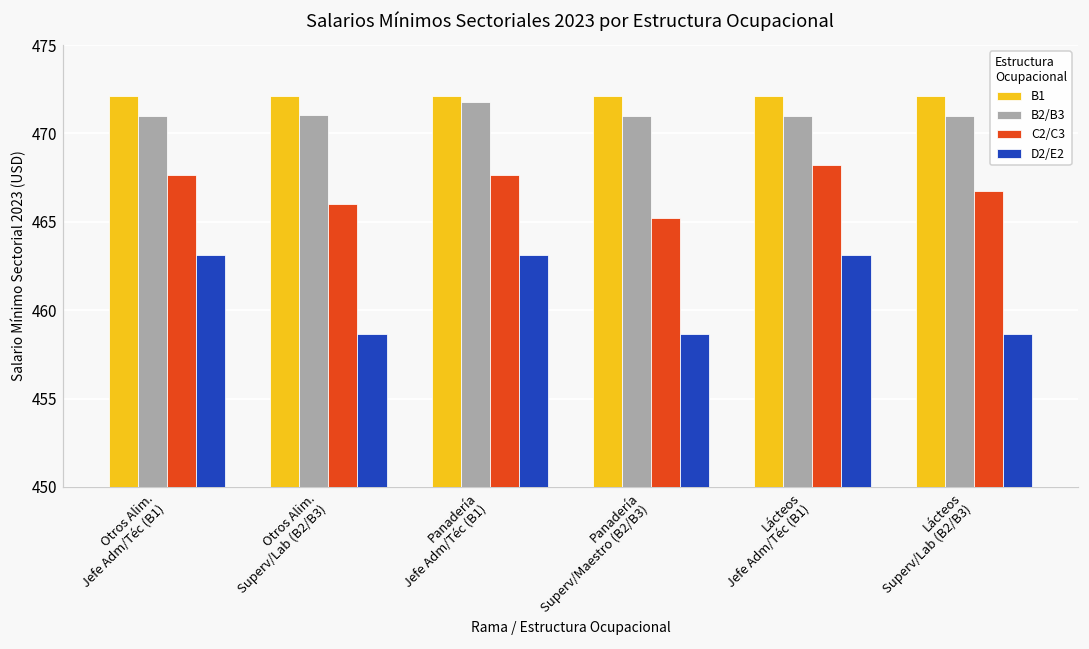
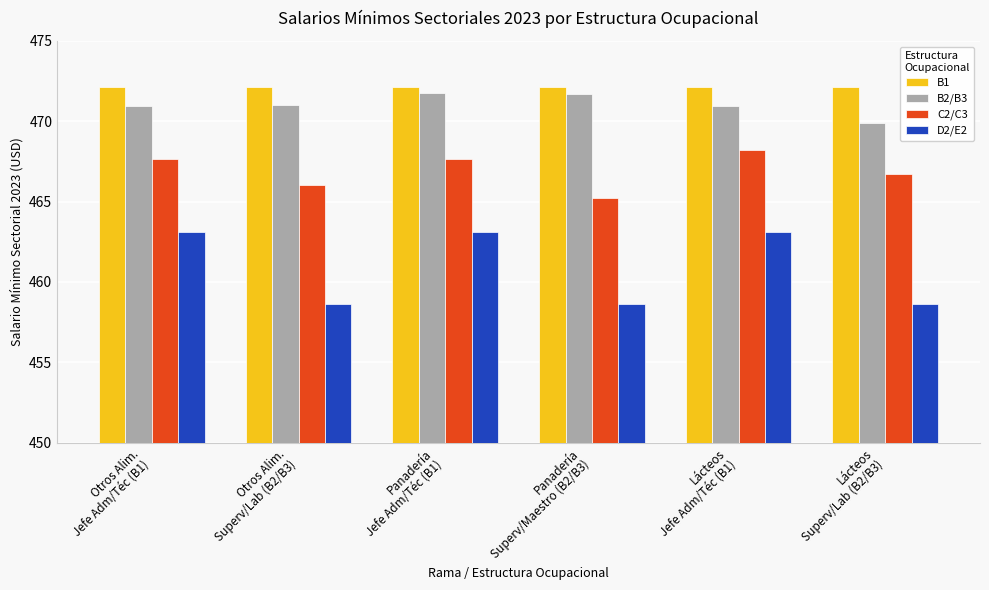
B2/B3, Panadería Superv/Maestro (B2/B3): 471.0 -> 471.7
B2/B3, Lácteos Superv/Lab (B2/B3): 471.0 -> 469.9
